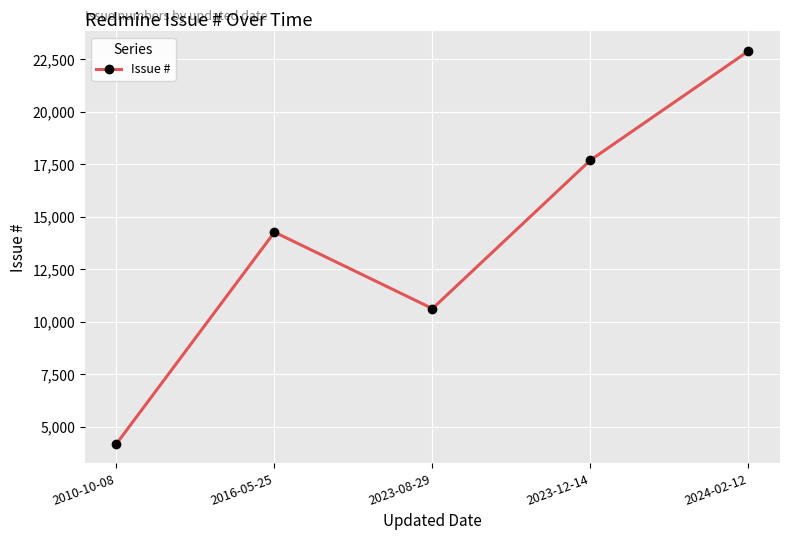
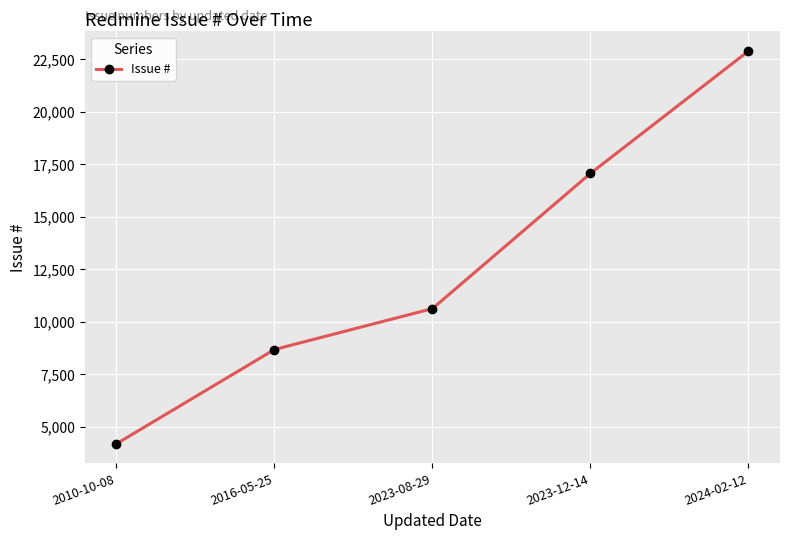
2016-05-25: 14,300 -> 8,700
2023-12-14: 17,700 -> 17,100
